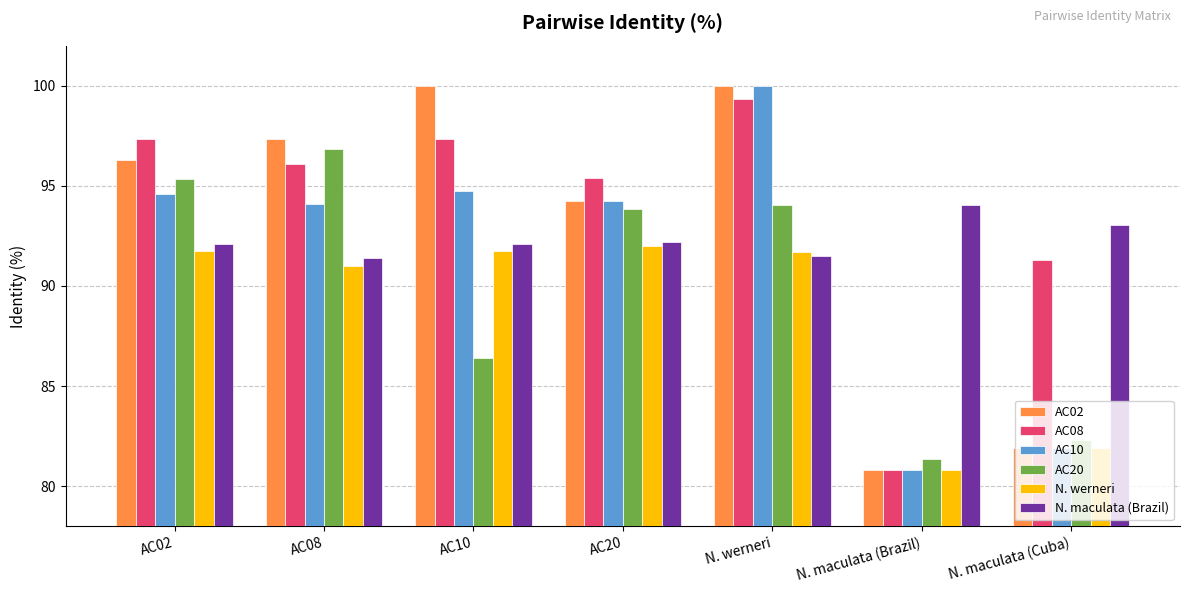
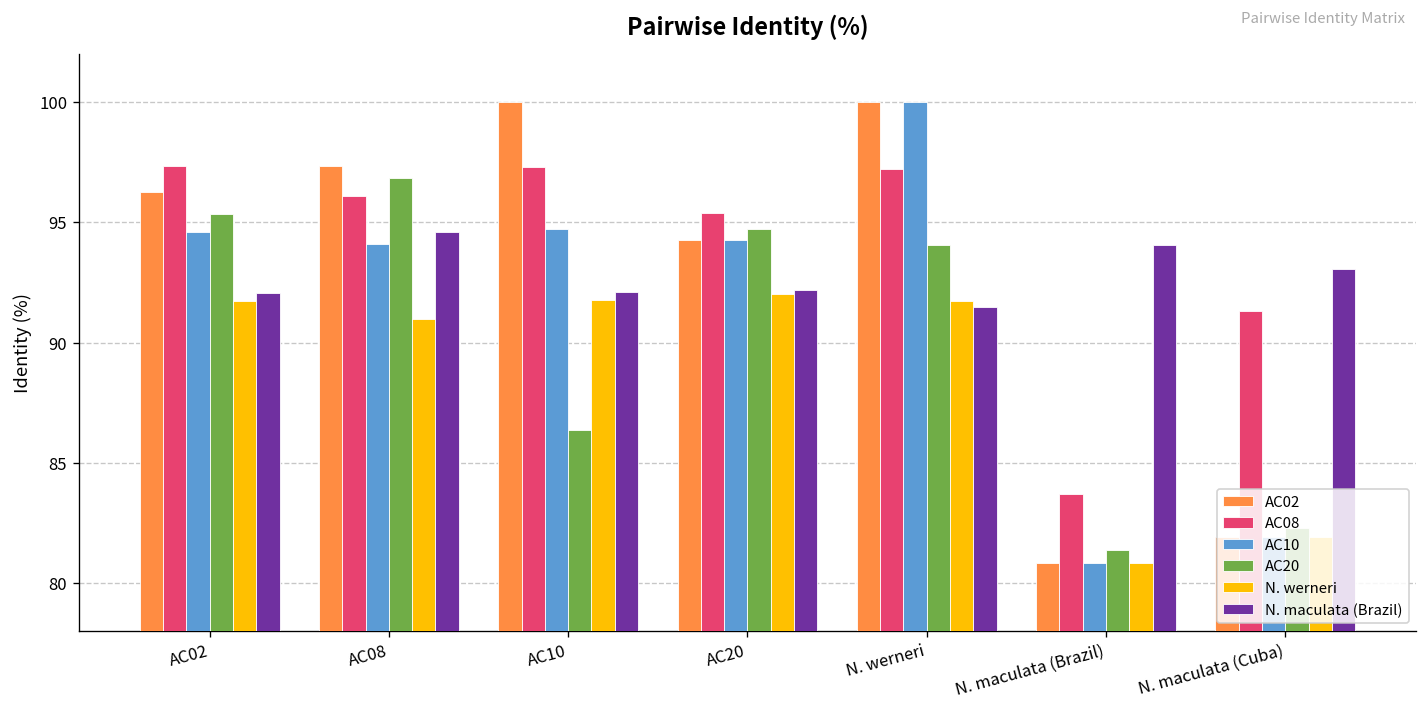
N. maculata (Brazil), AC08: 91.4 -> 94.6
AC20, AC20: 93.9 -> 94.7
AC08, N. werneri: 99.3 -> 97.2
AC08, N. maculata (Brazil): 80.8 -> 83.7
